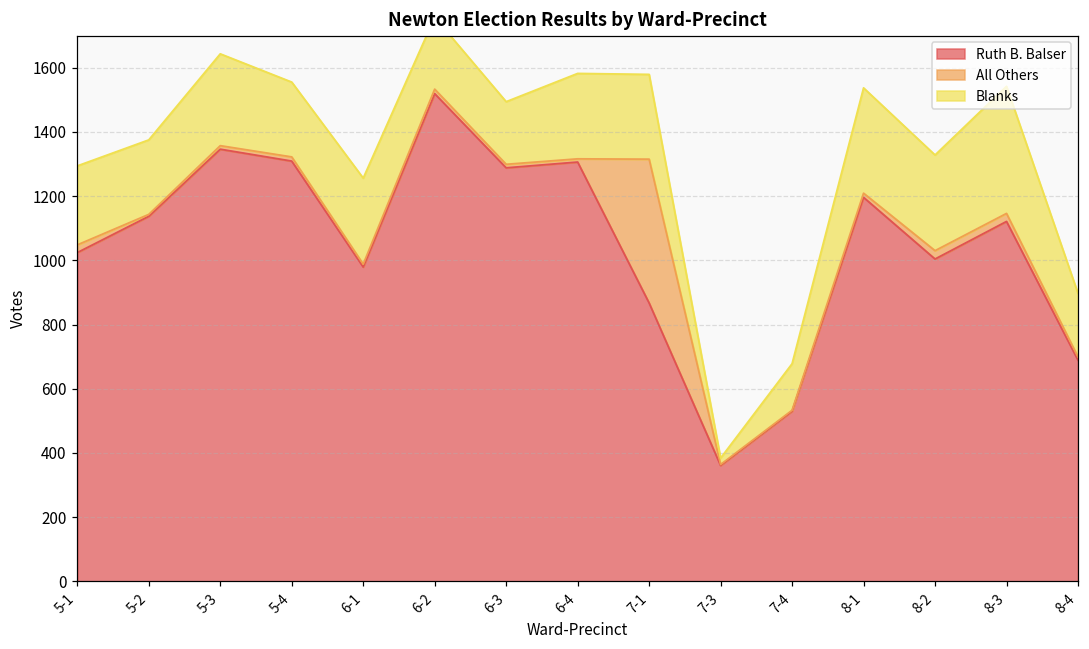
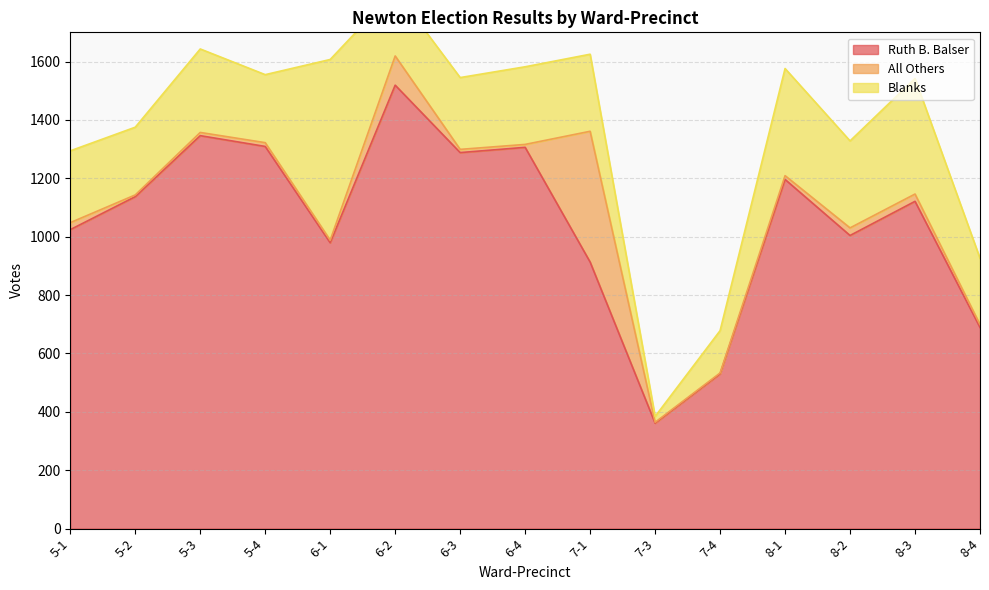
Blanks, 6-1: 270 -> 620
All Others, 6-2: 10 -> 100
Blanks, 6-3: 200 -> 250
Ruth B. Balser, 7-1: 870 -> 910
Blanks, 8-1: 330 -> 370
Blanks, 8-4: 200 -> 230
